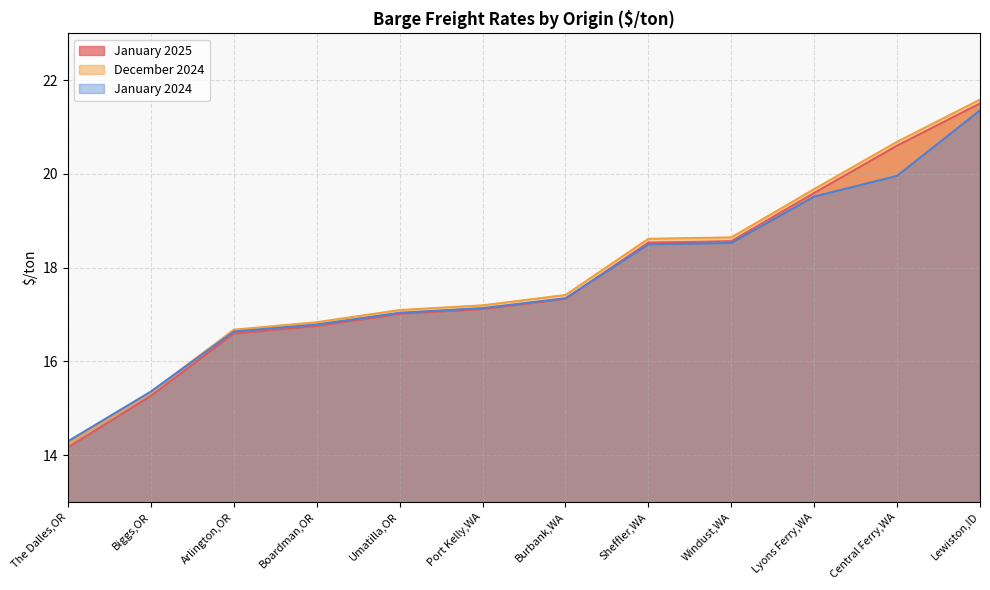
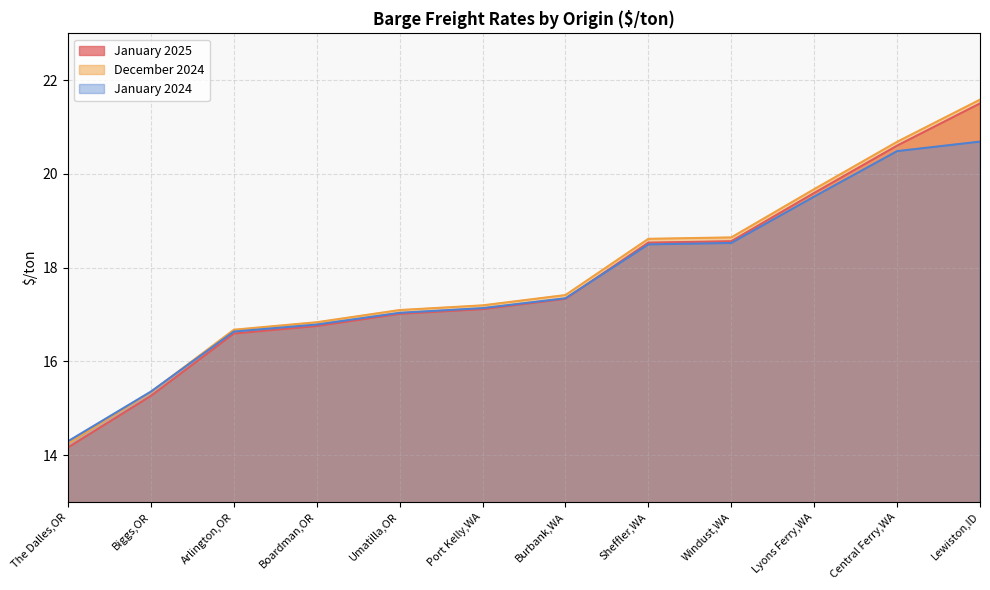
January 2024, Central Ferry,WA: 20.0 -> 20.5
January 2024, Lewiston,ID: 21.4 -> 20.7
